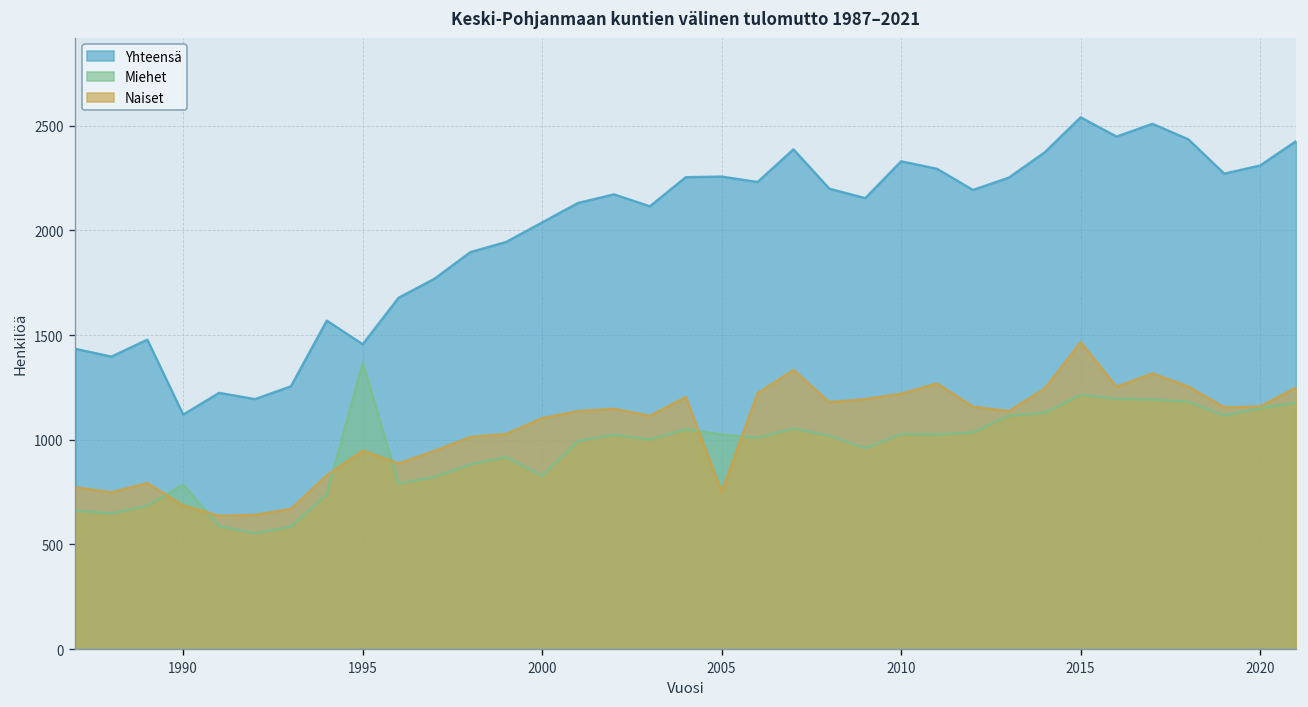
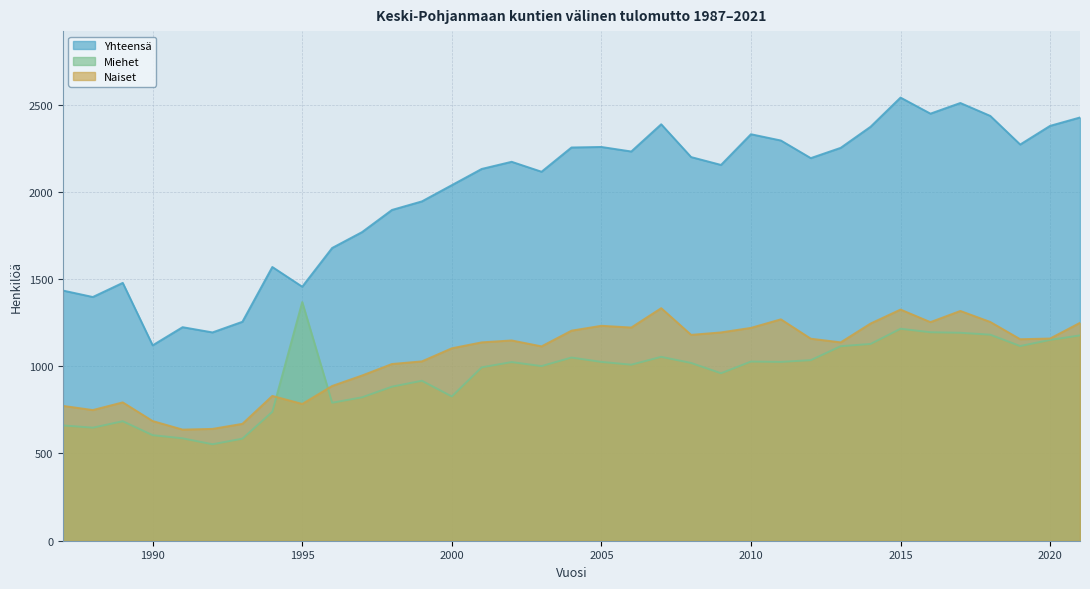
Miehet, 1990: 790 -> 610
Naiset, 1995: 950 -> 780
Naiset, 2005: 750 -> 1230
Naiset, 2015: 1470 -> 1330
Yhteensä, 2020: 2310 -> 2380
